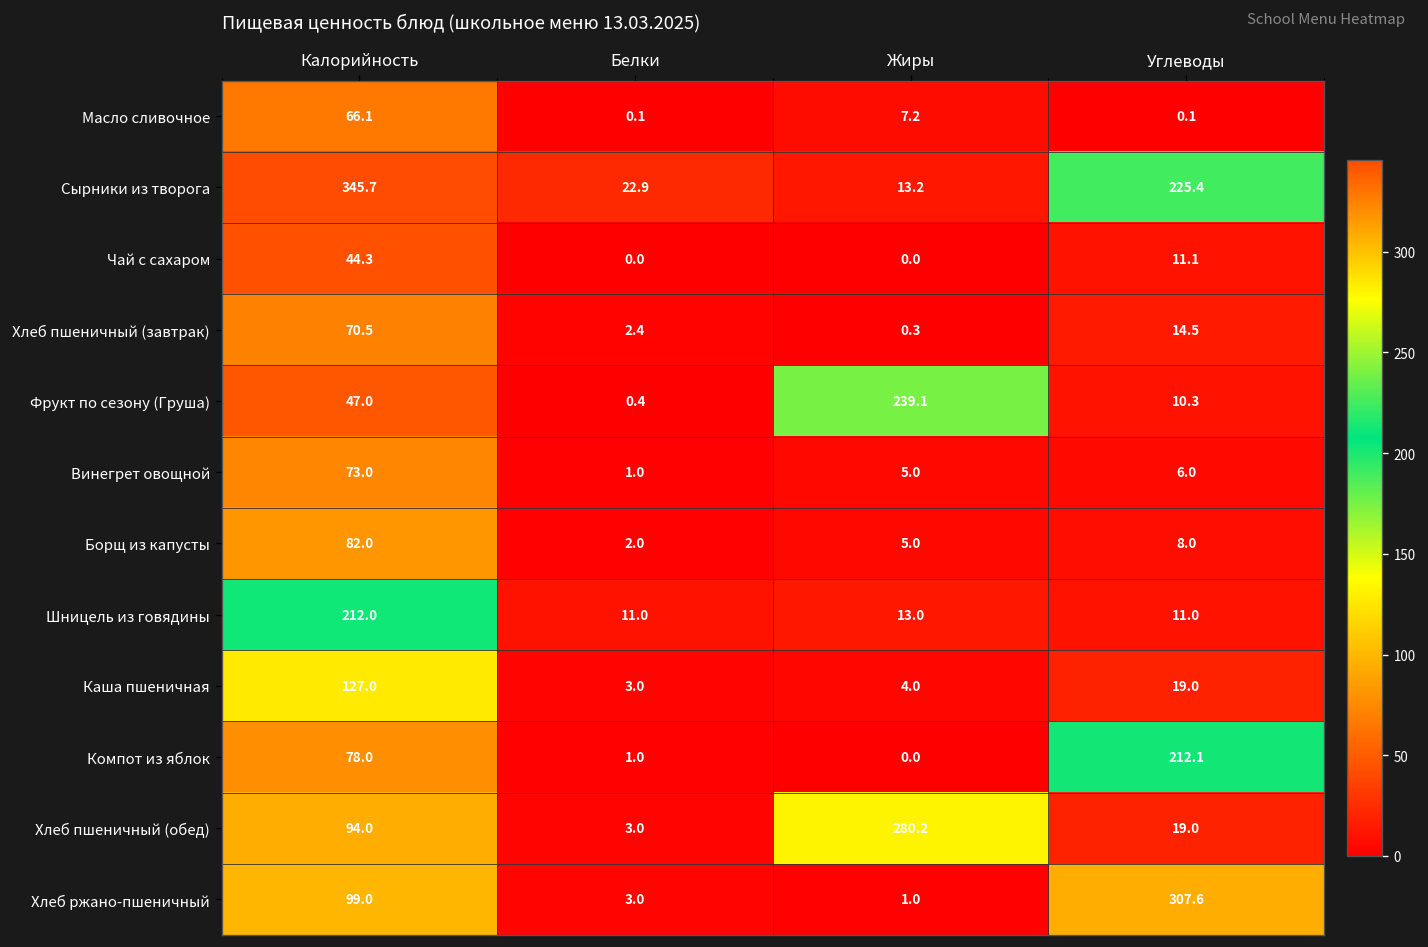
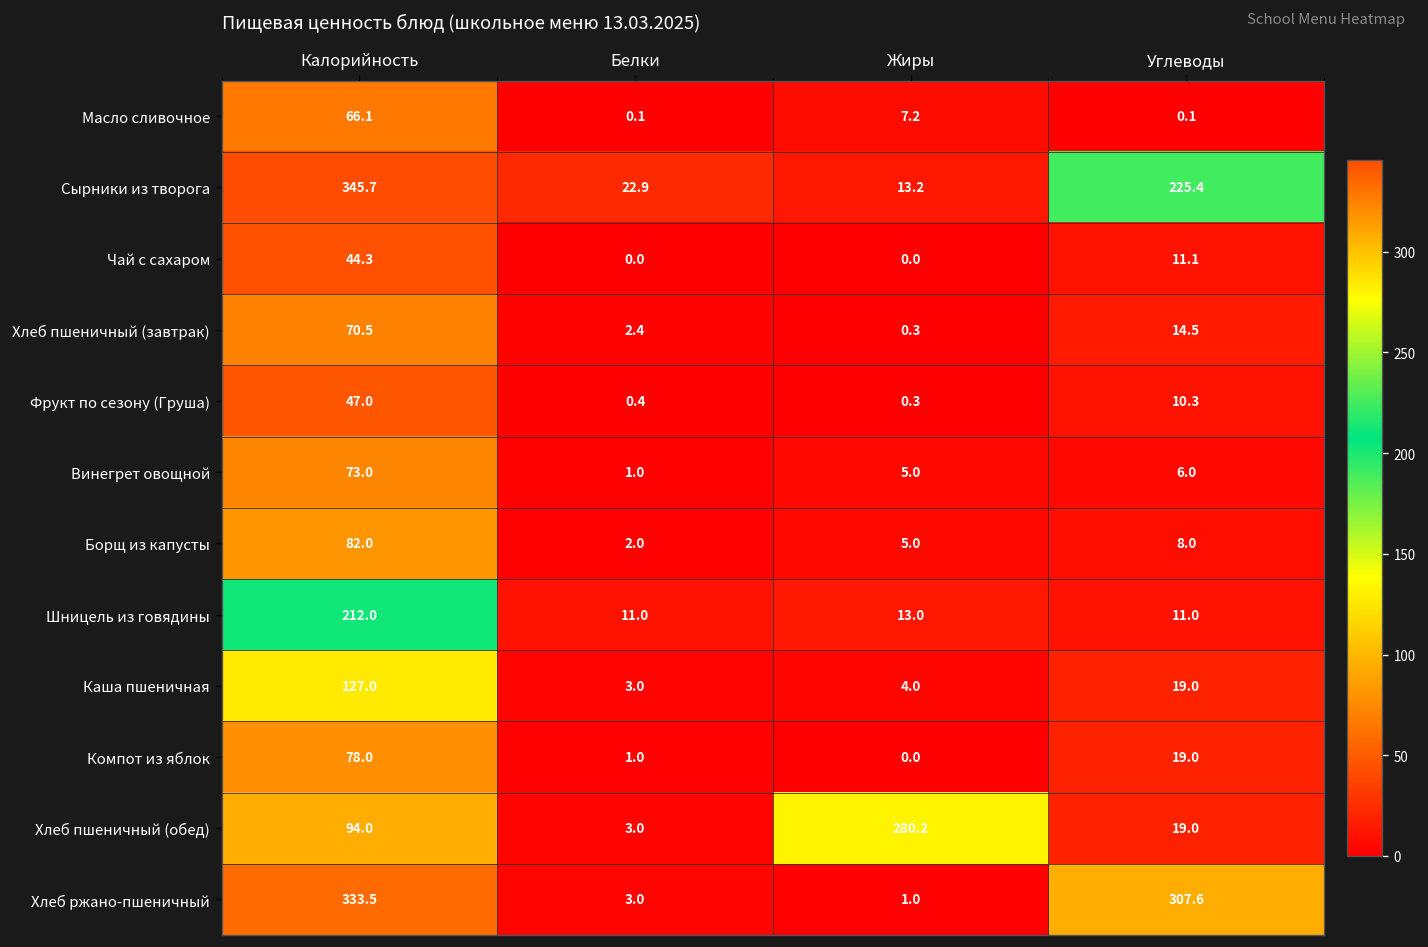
Фрукт по сезону (Груша), Жиры: 239.1 -> 0.3
Компот из яблок, Углеводы: 212.1 -> 19.0
Хлеб ржано-пшеничный, Калорийность: 99.0 -> 333.5
